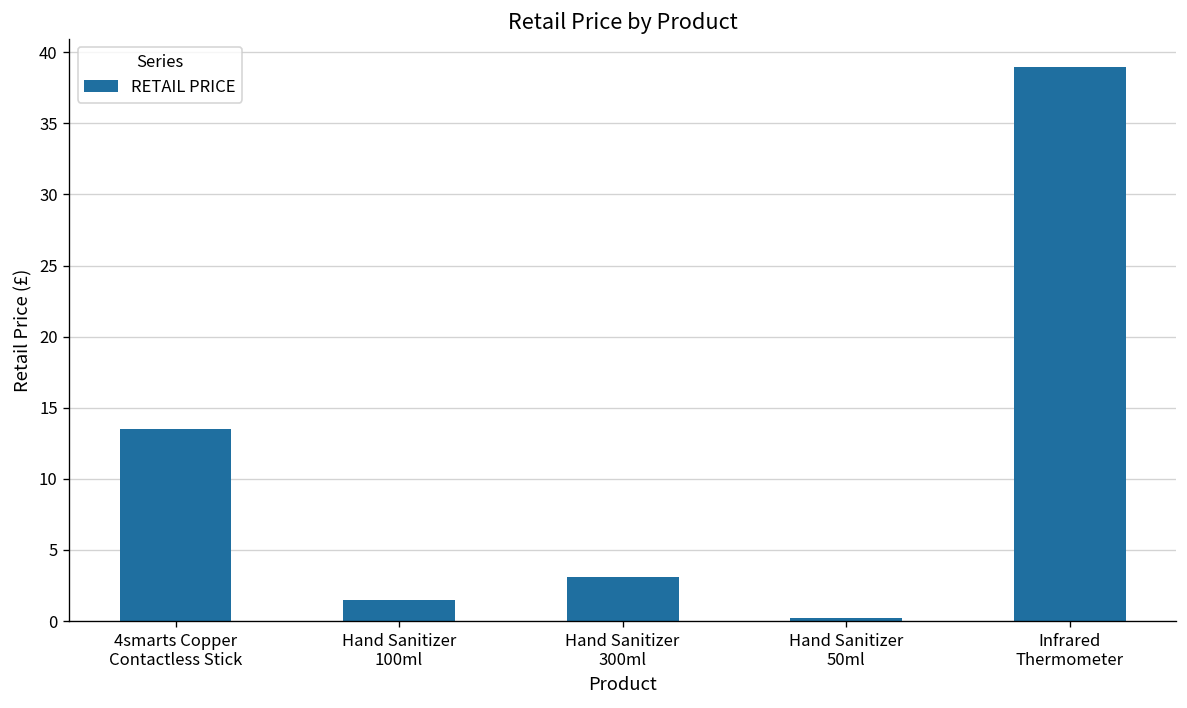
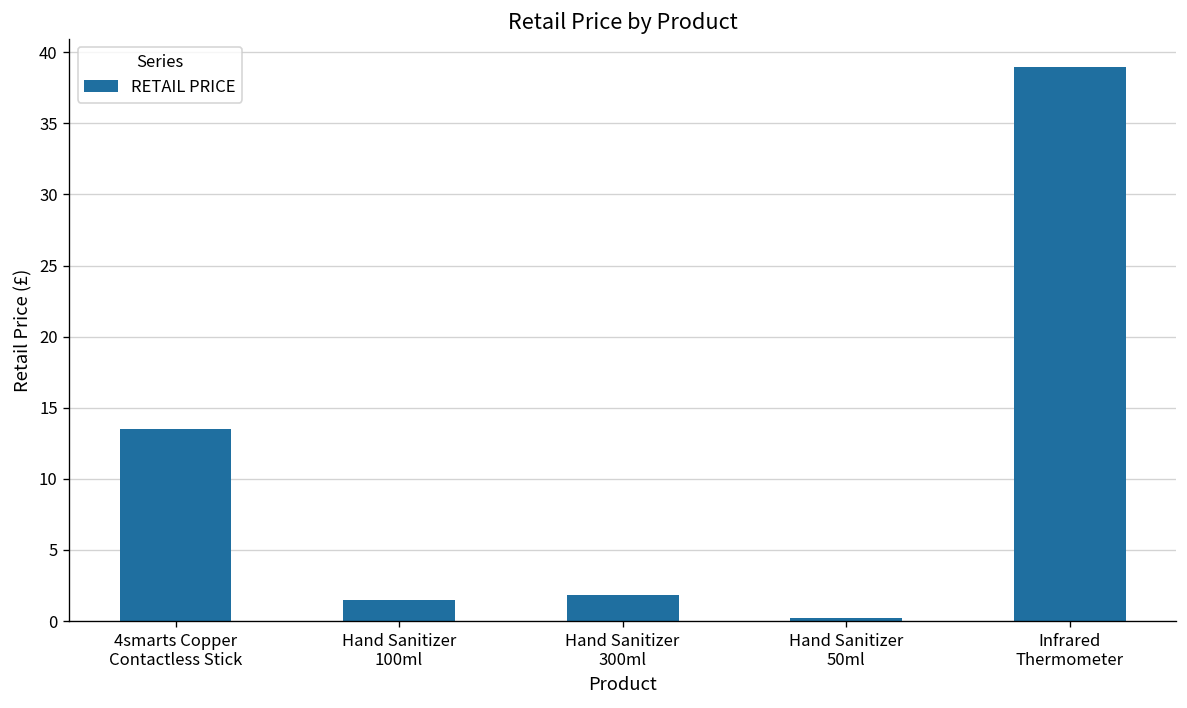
Hand Sanitizer 300ml: 3.1 -> 1.8
